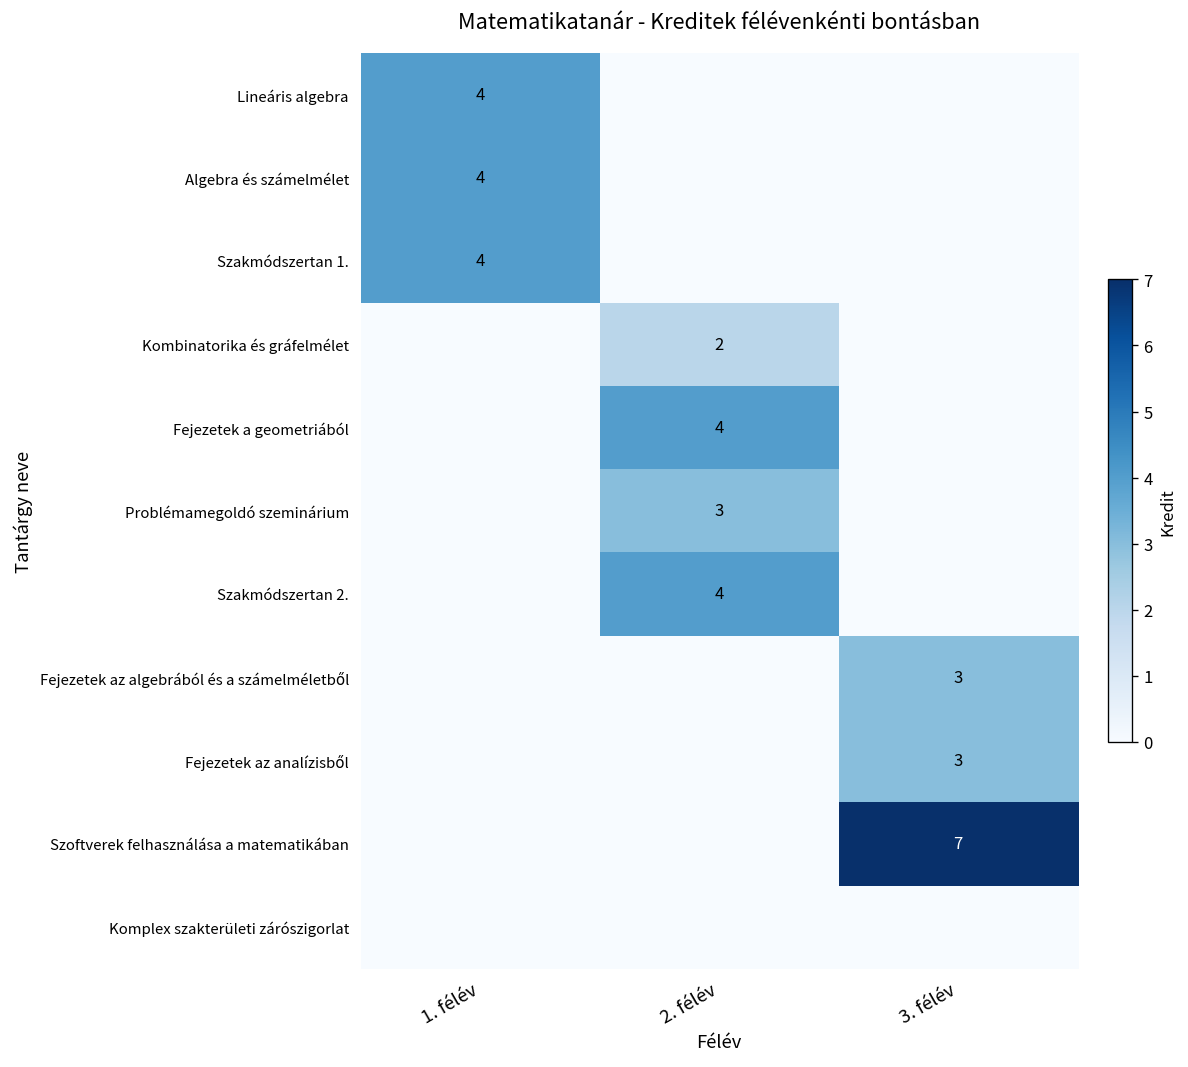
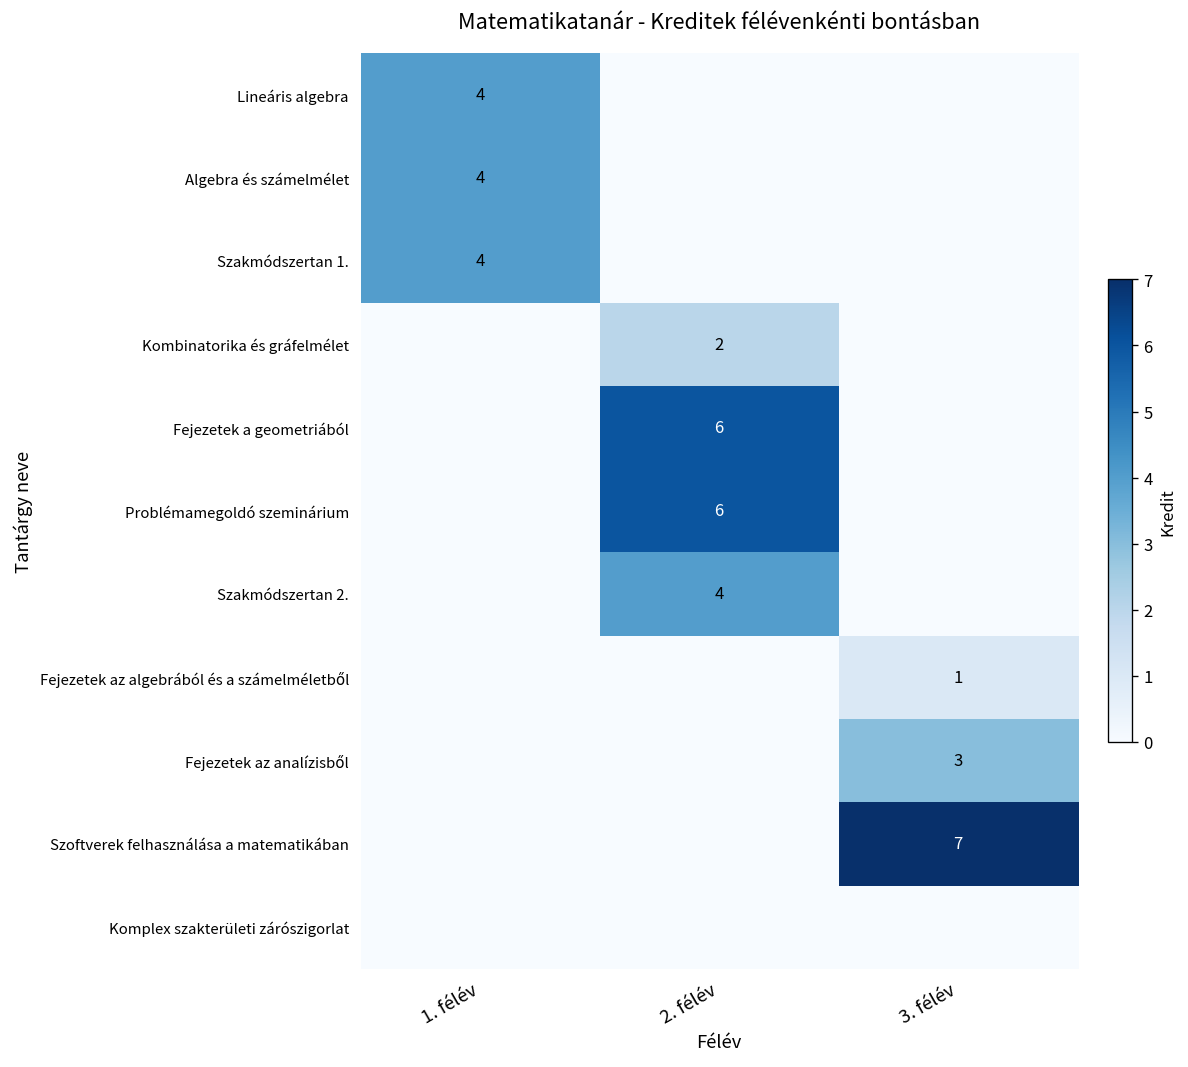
Fejezetek a geometriából, 2. félév: 4 -> 6
Problémamegoldó szeminárium, 2. félév: 3 -> 6
Fejezetek az algebrából és a számelméletből, 3. félév: 3 -> 1
